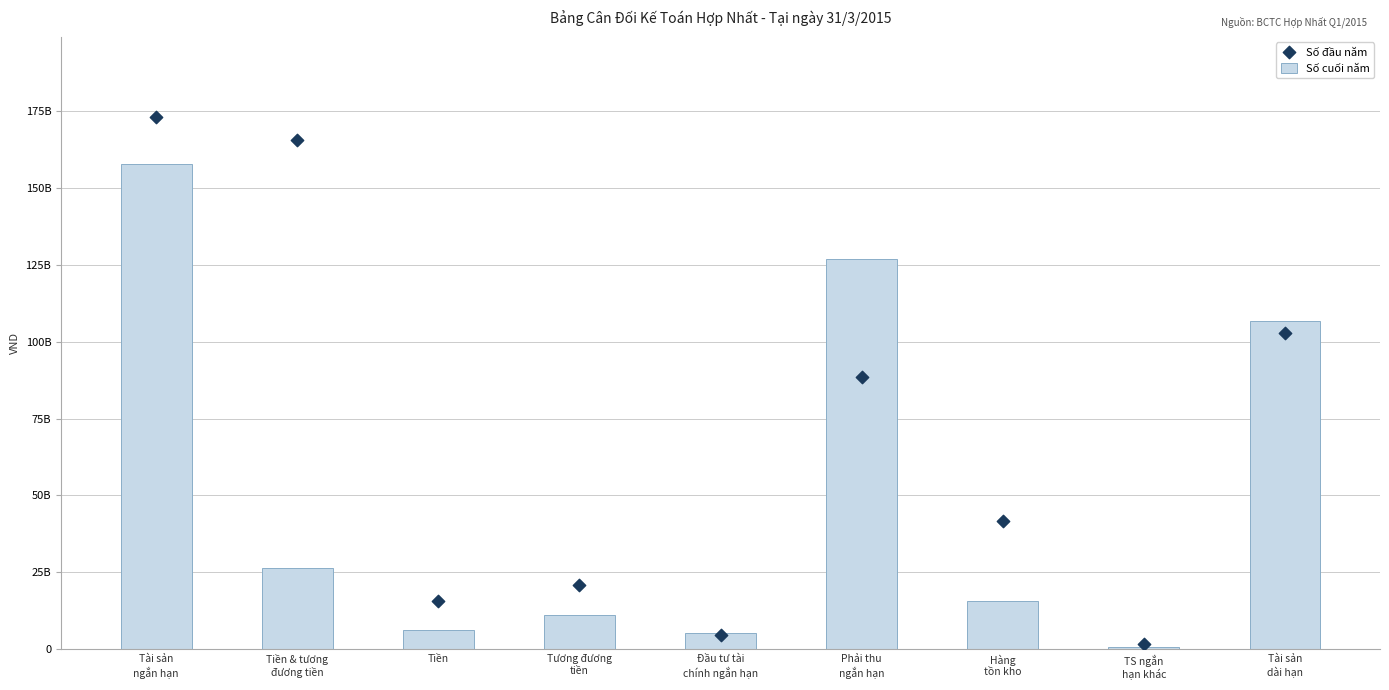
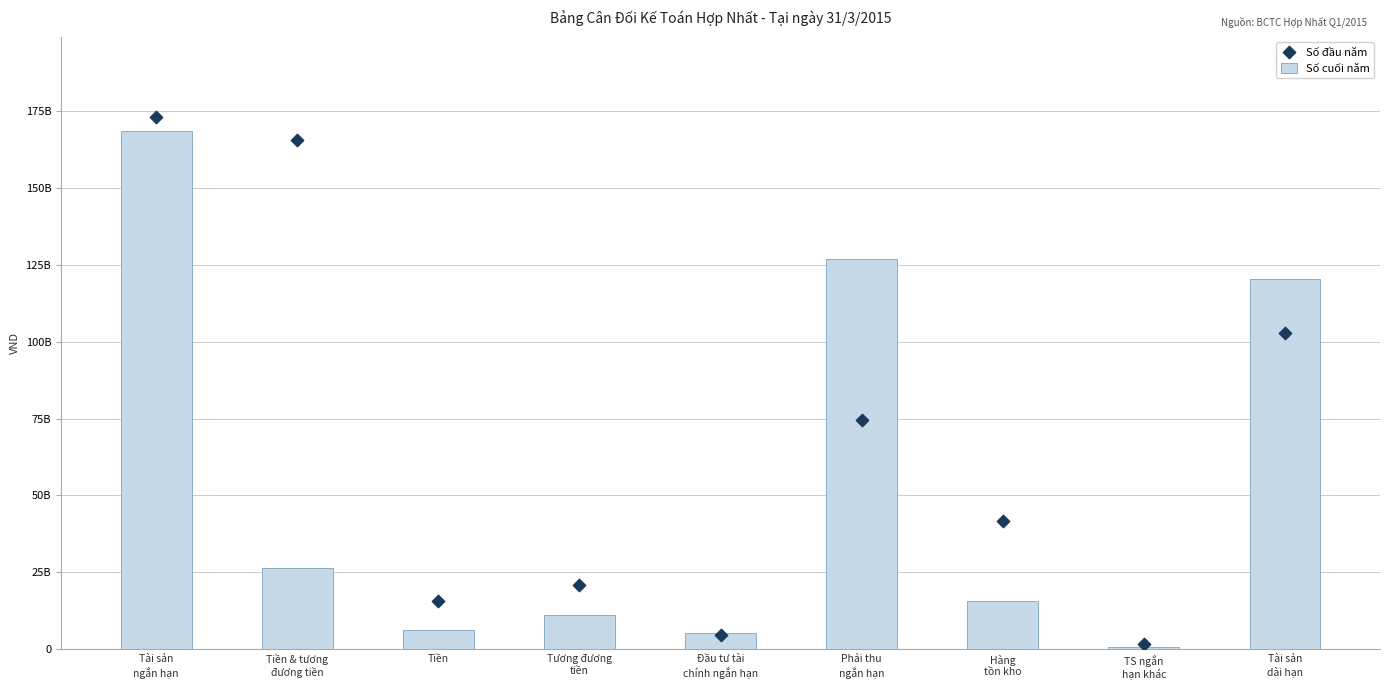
Số cuối năm, Tài sản ngắn hạn: 158000000000 -> 168000000000
Số đầu năm, Phải thu ngắn hạn: 88000000000 -> 75000000000
Số cuối năm, Tài sản dài hạn: 107000000000 -> 120000000000
